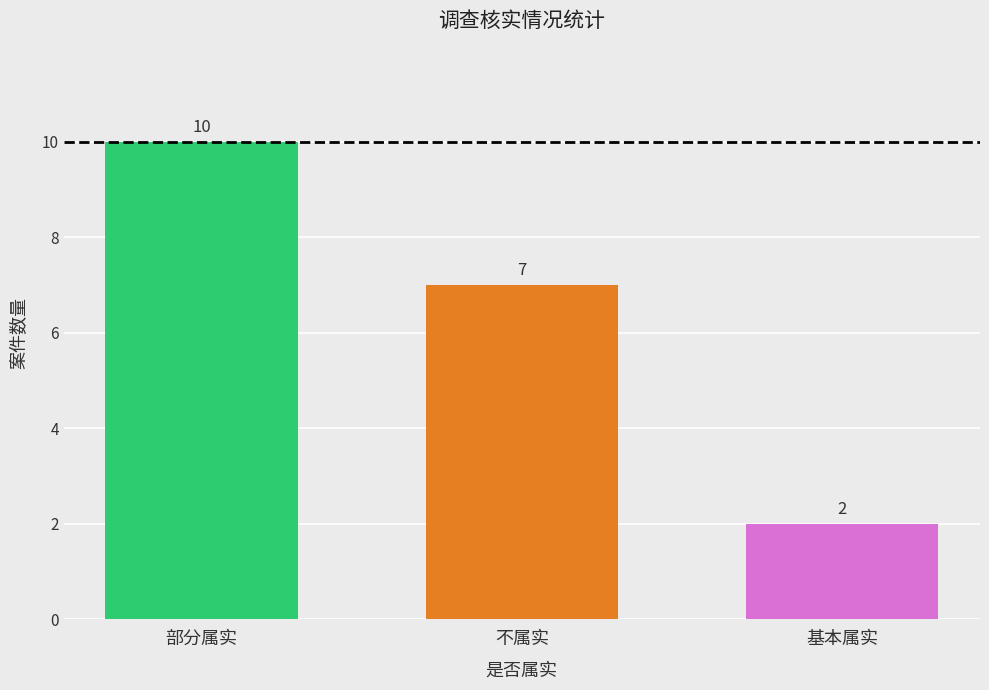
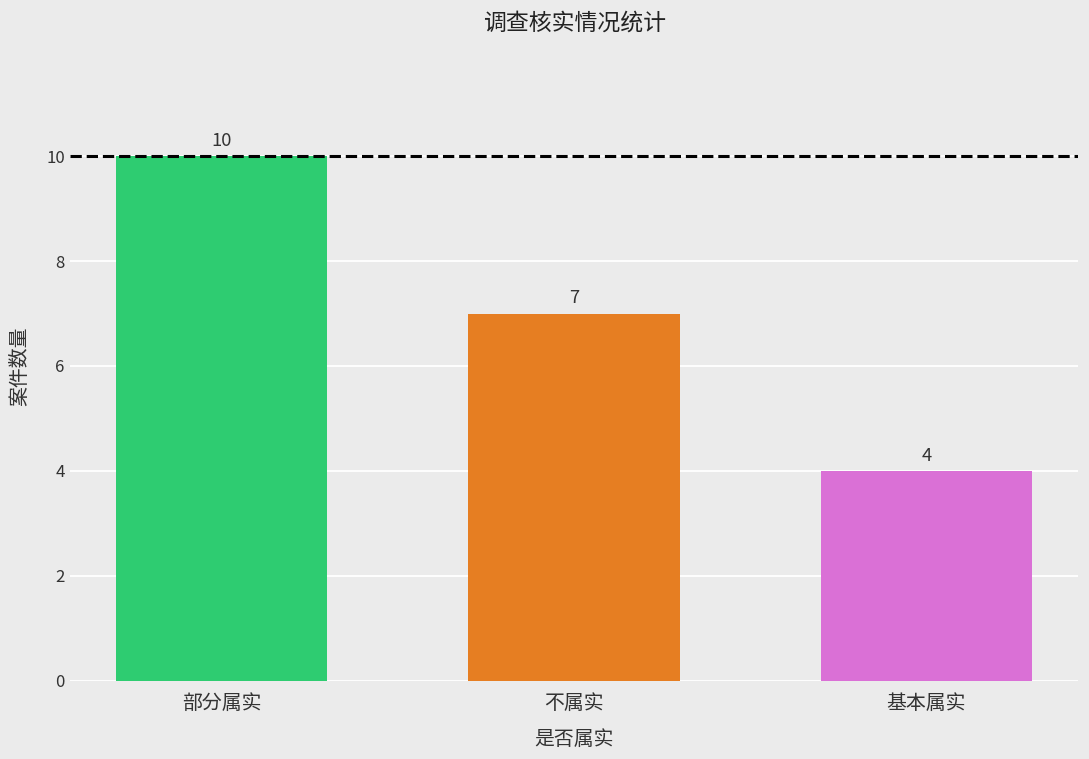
基本属实: 2 -> 4
